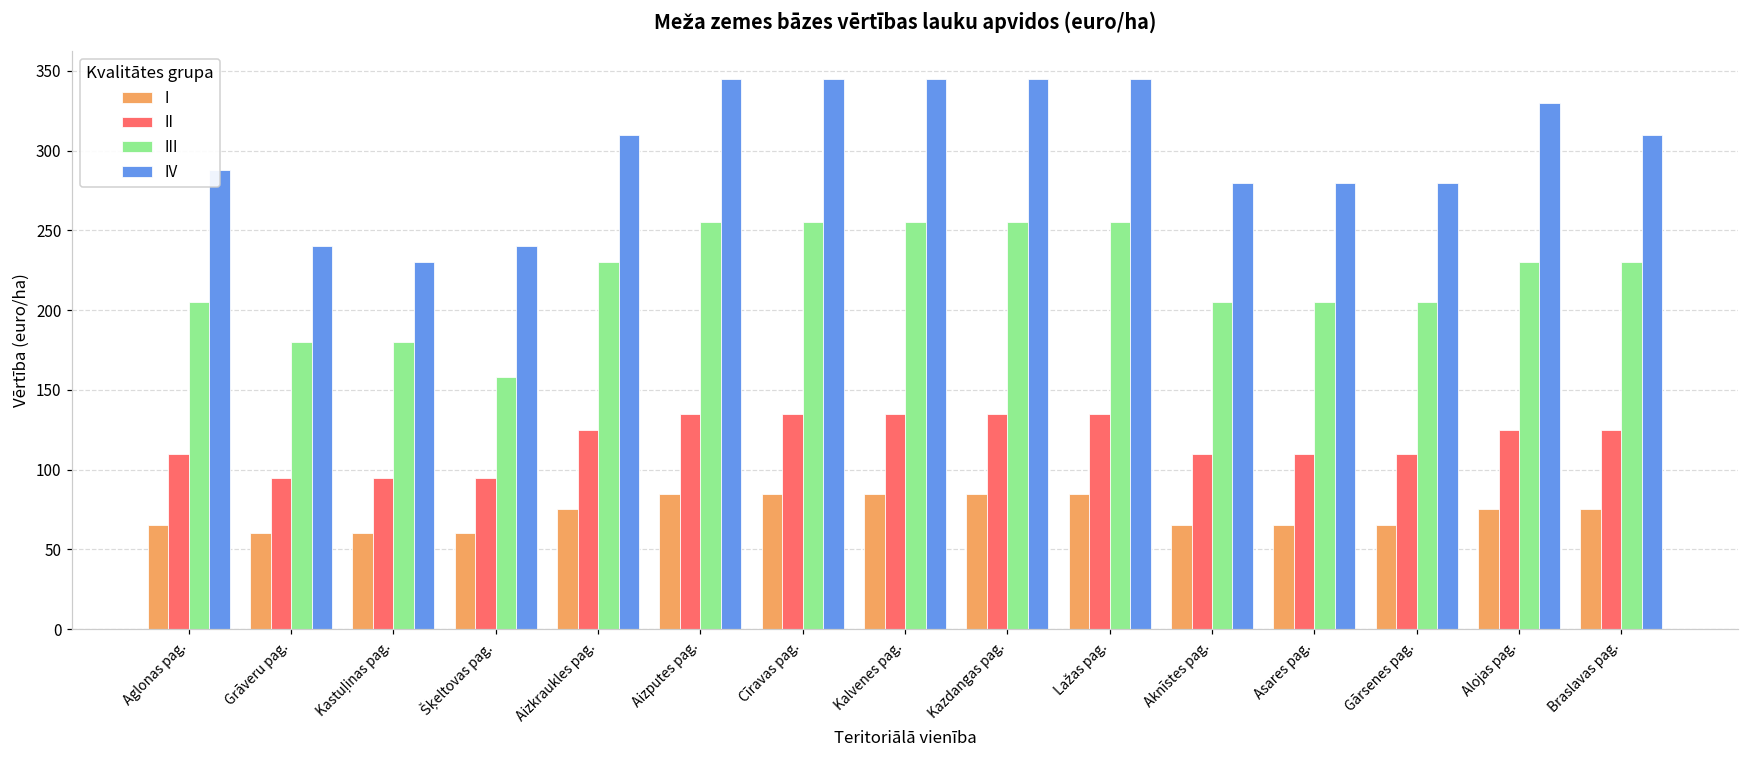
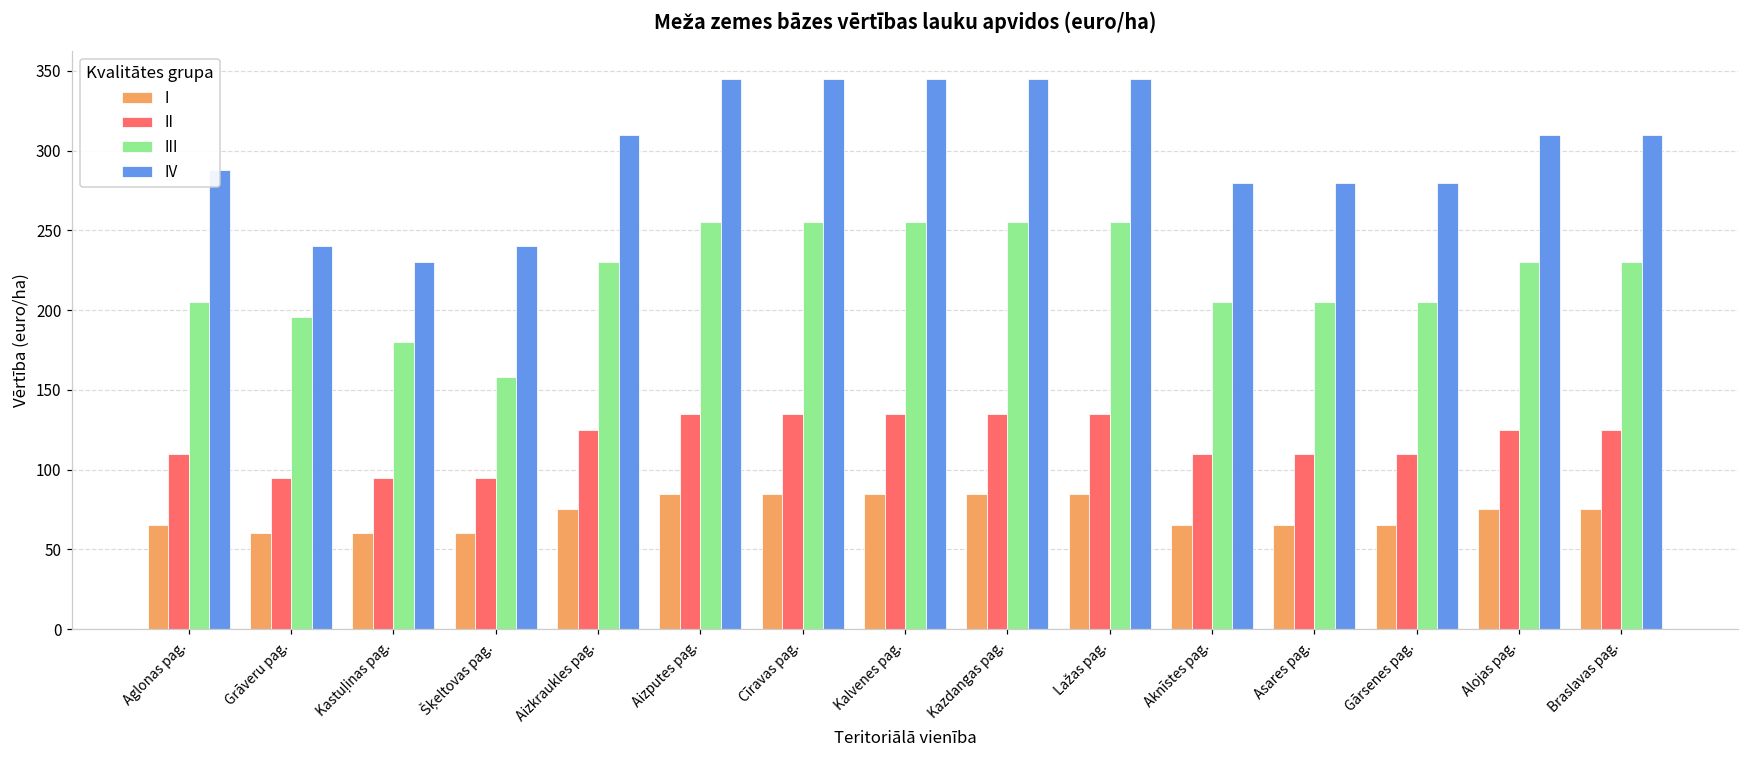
III, Grāveru pag.: 180 -> 196
IV, Alojas pag.: 330 -> 310
